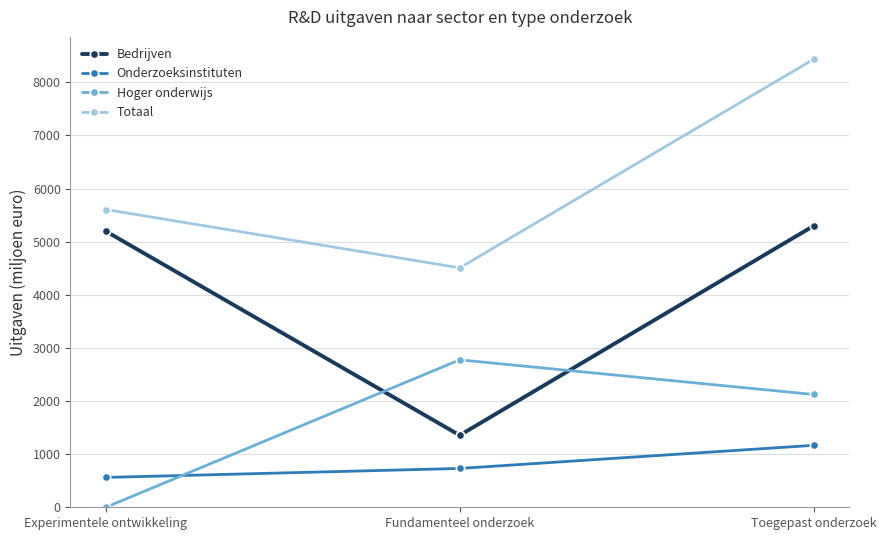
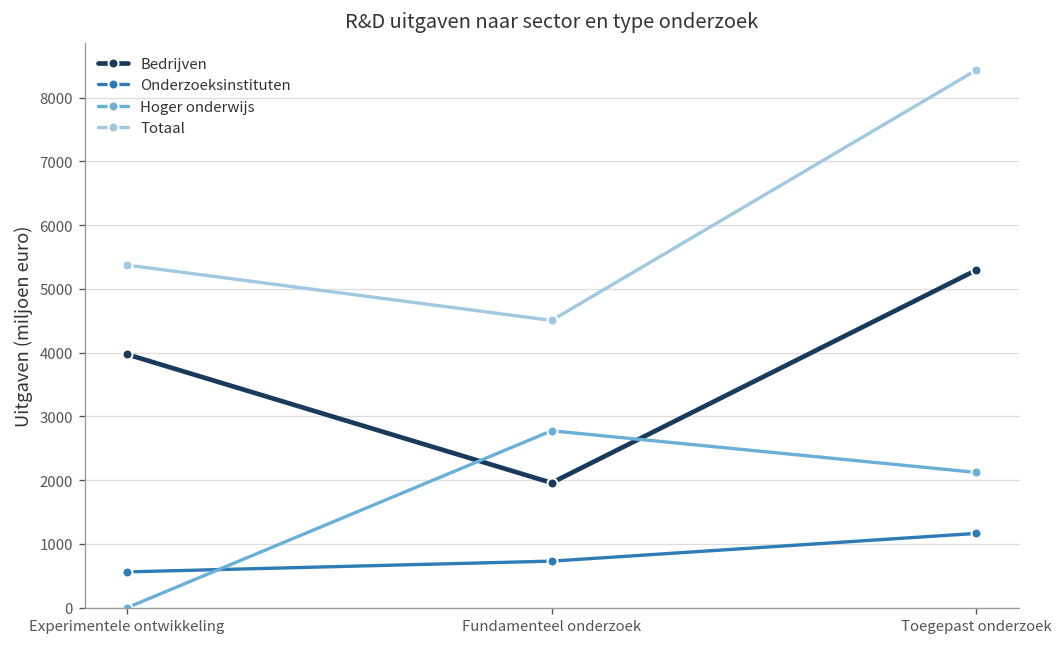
Bedrijven, Experimentele ontwikkeling: 5200 -> 4000
Totaal, Experimentele ontwikkeling: 5600 -> 5400
Bedrijven, Fundamenteel onderzoek: 1400 -> 2000
